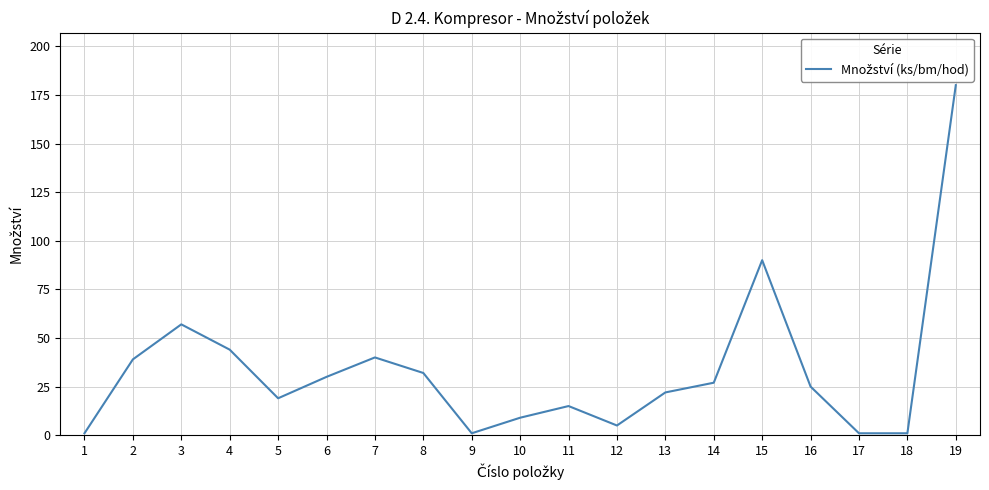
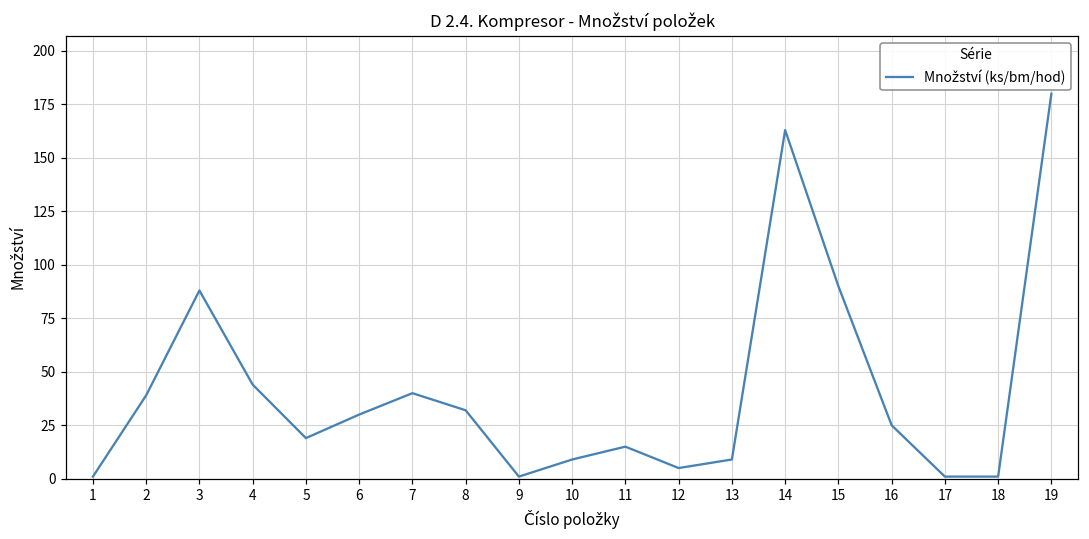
3: 57 -> 88
13: 22 -> 9
14: 27 -> 163
